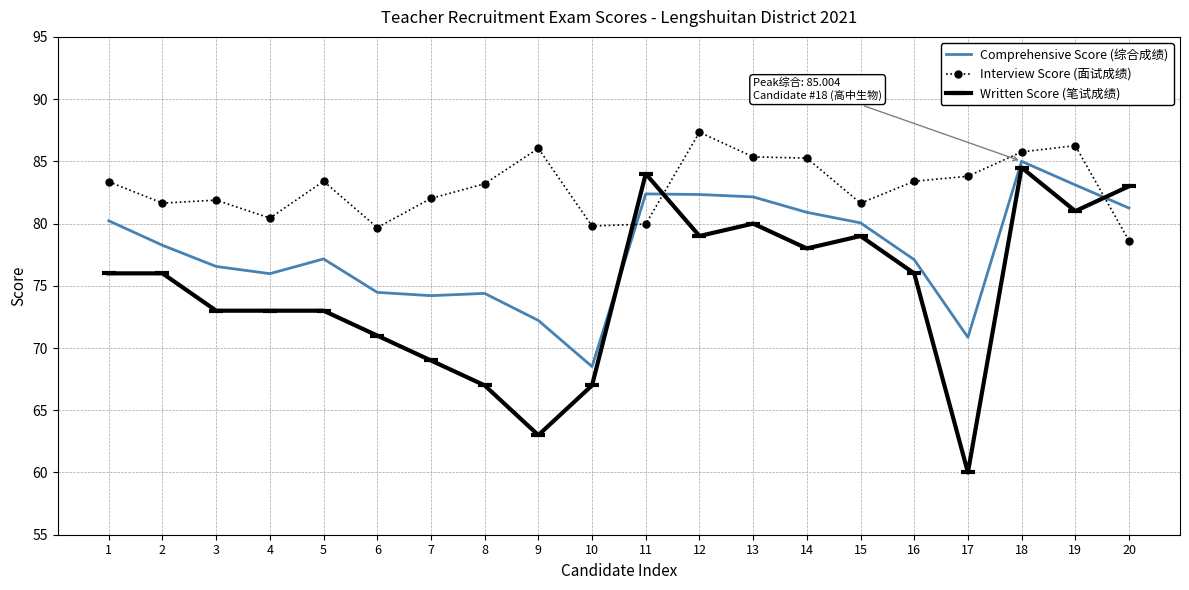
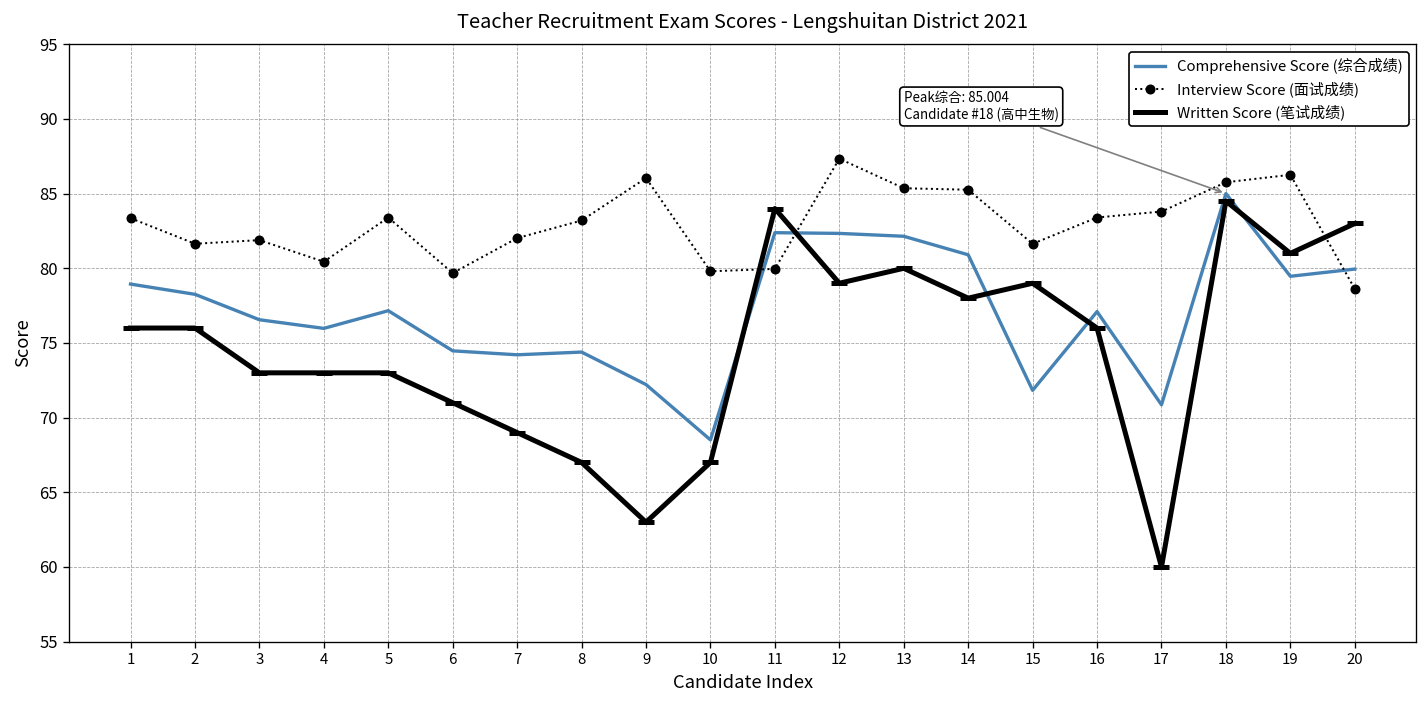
Comprehensive Score (综合成绩), 1: 80.2 -> 78.9
Comprehensive Score (综合成绩), 15: 80.1 -> 71.8
Comprehensive Score (综合成绩), 19: 83.1 -> 79.5
Comprehensive Score (综合成绩), 20: 81.2 -> 79.9
